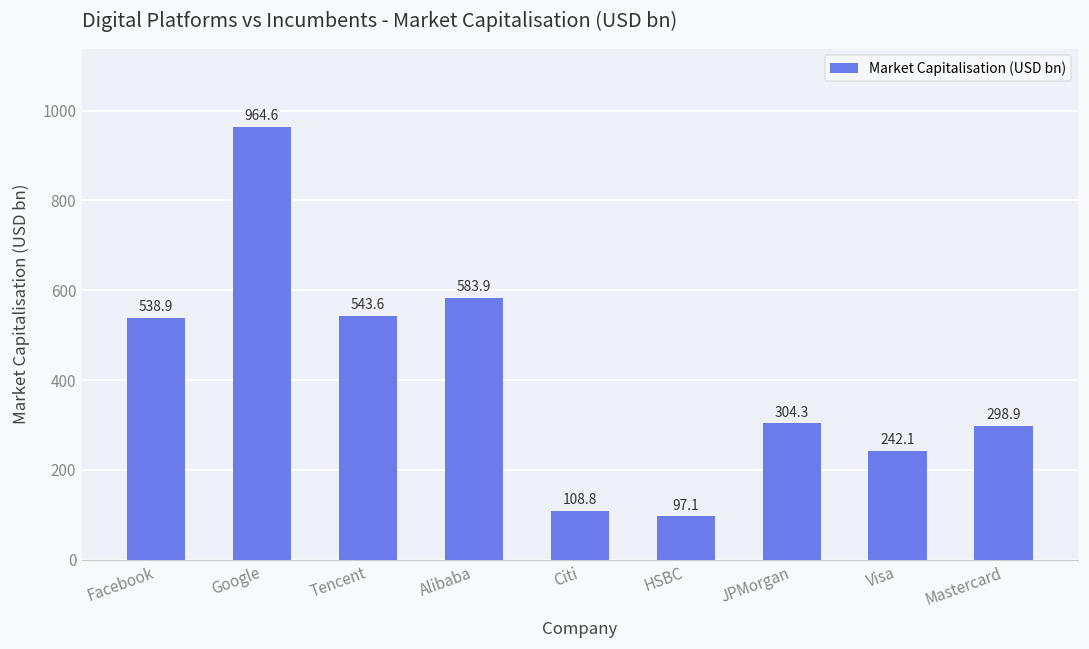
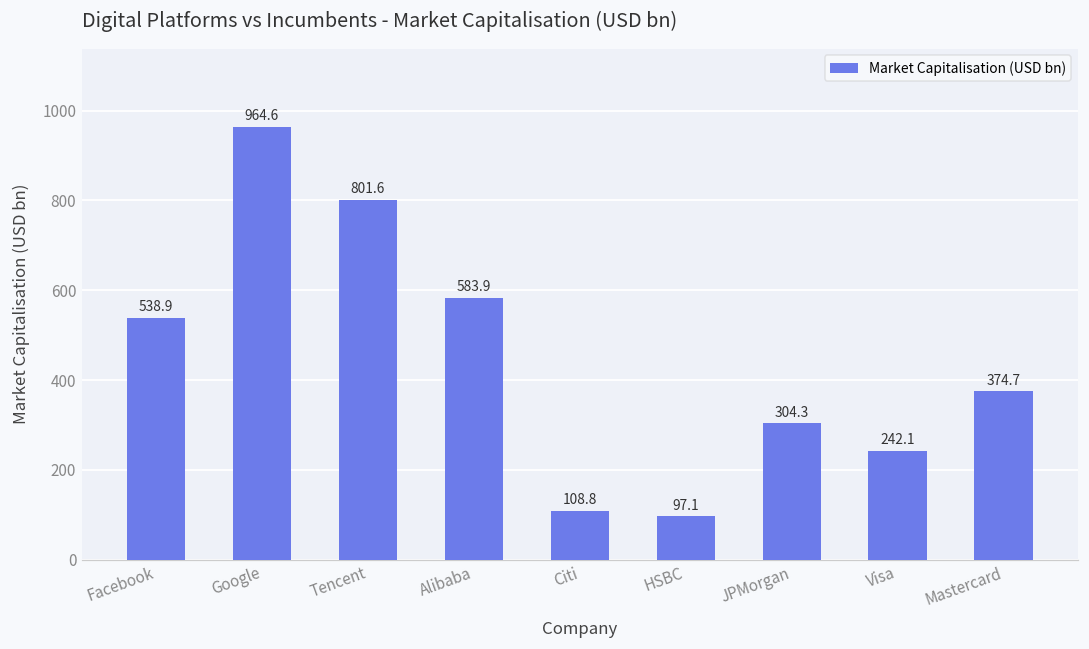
Tencent: 543.6 -> 801.6
Mastercard: 298.9 -> 374.7
